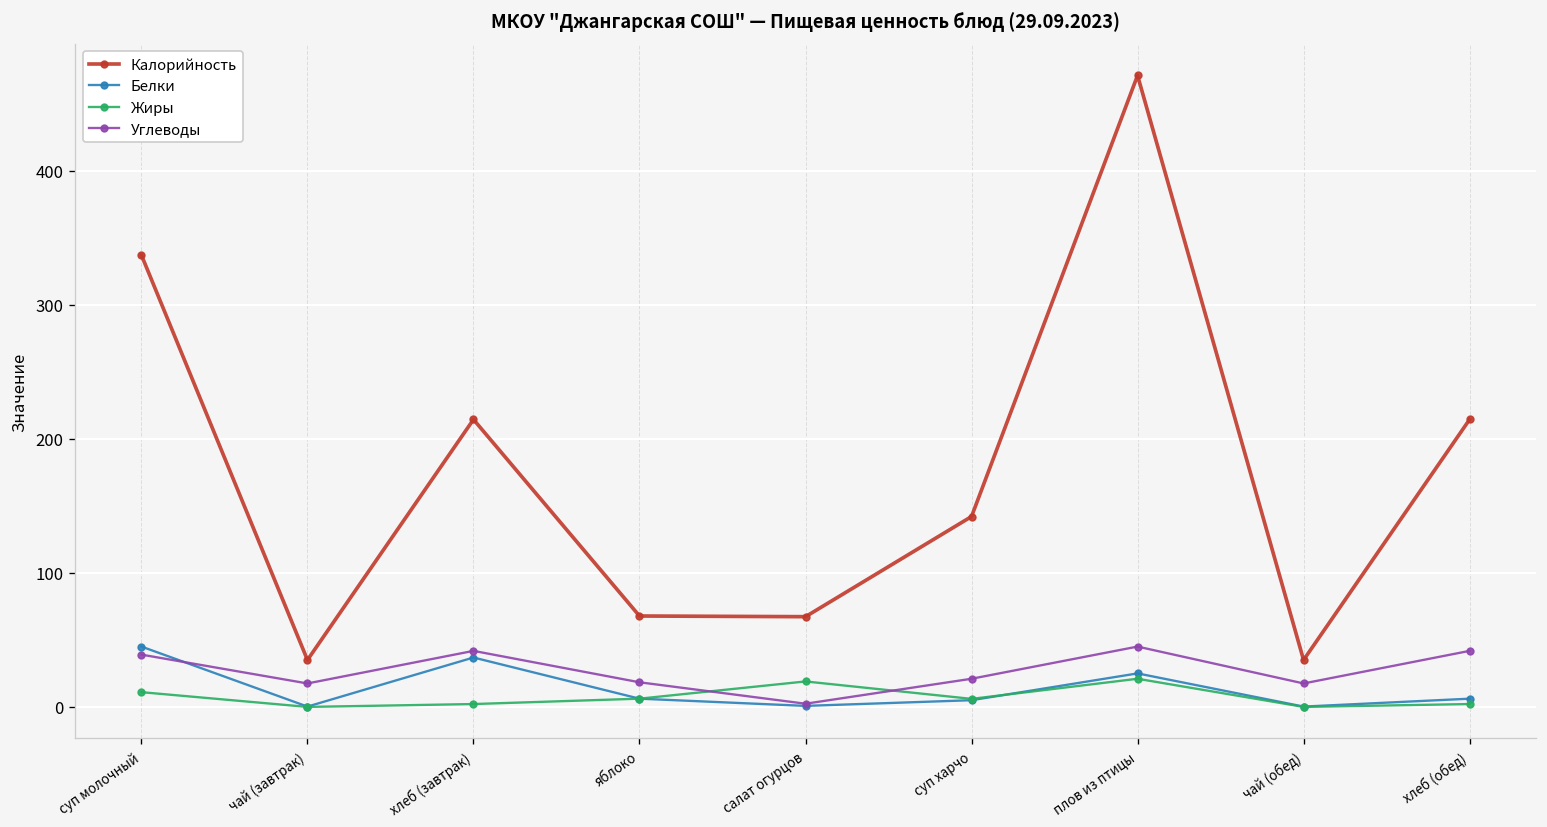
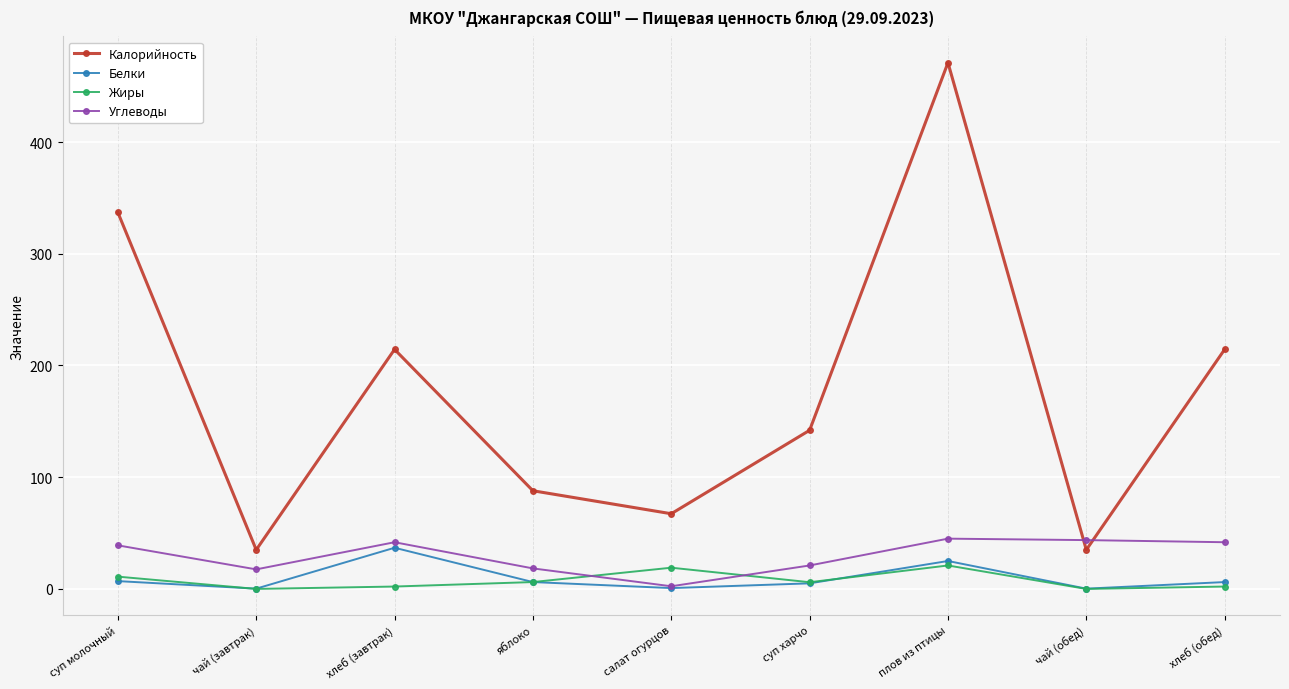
Белки, суп молочный: 45 -> 7
Калорийность, яблоко: 68 -> 88
Углеводы, чай (обед): 18 -> 44
